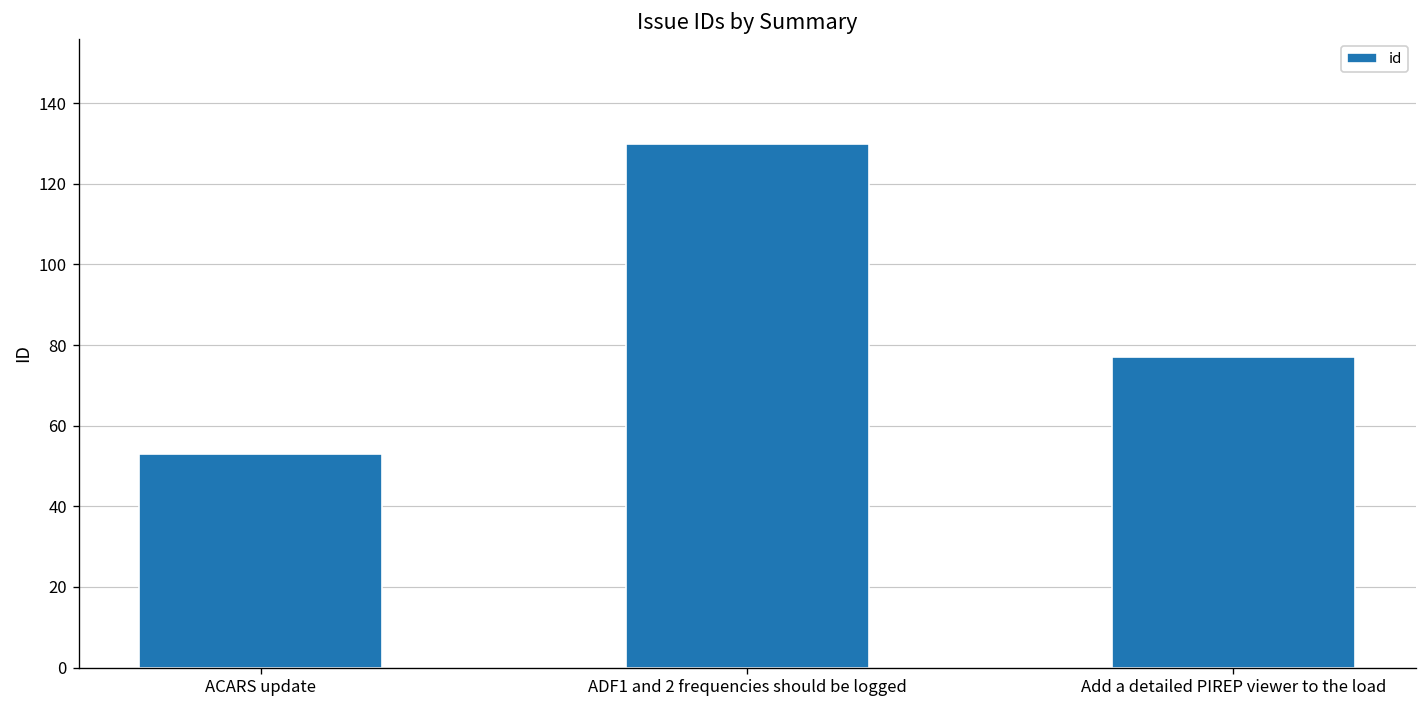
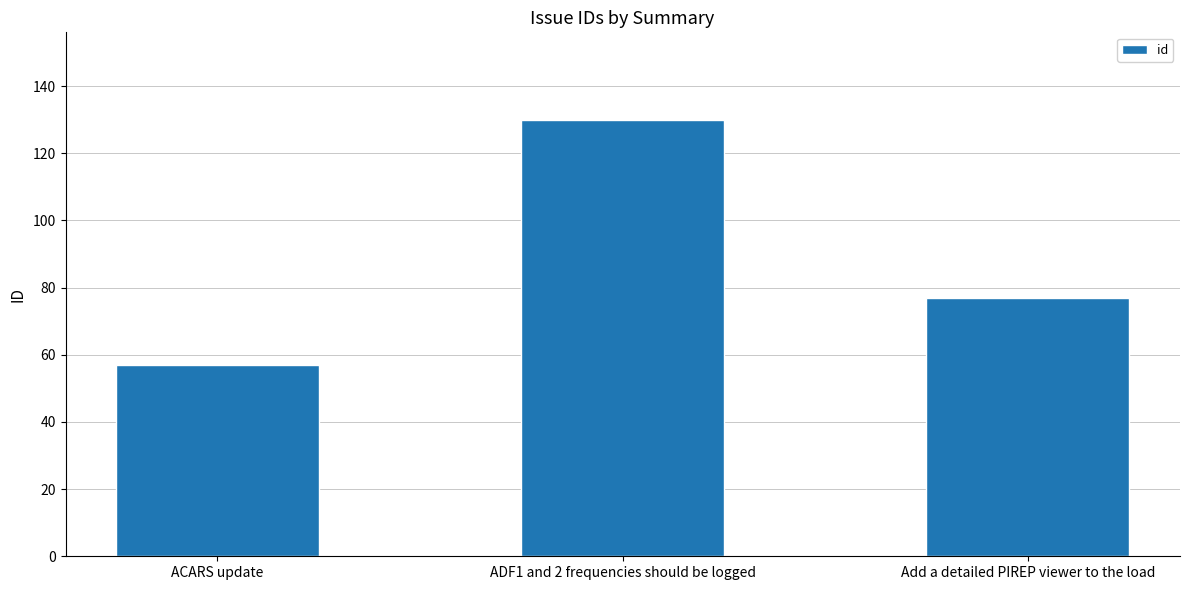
ACARS update: 53 -> 57
